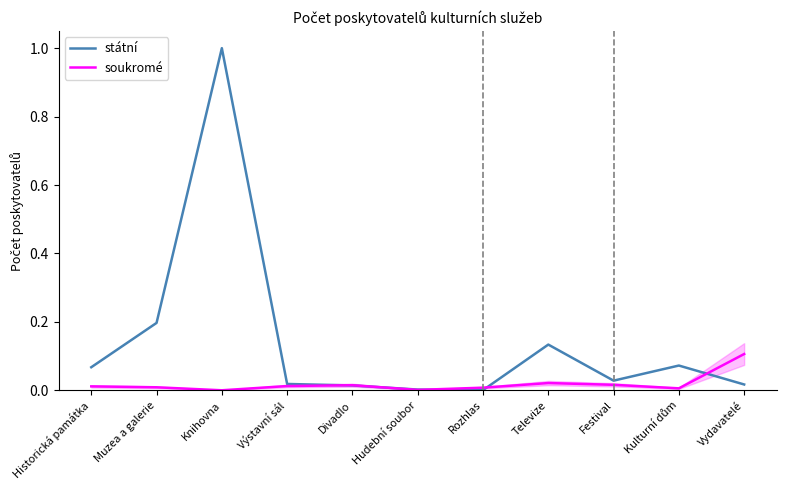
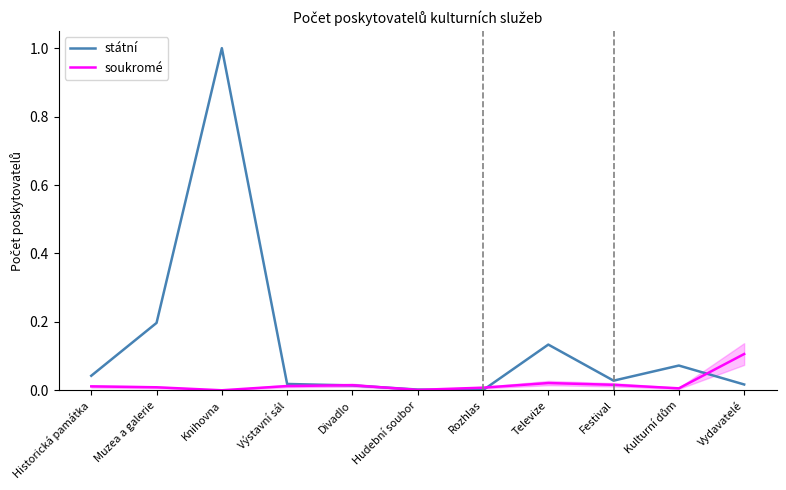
státní, Historická památka: 0.07 -> 0.04
